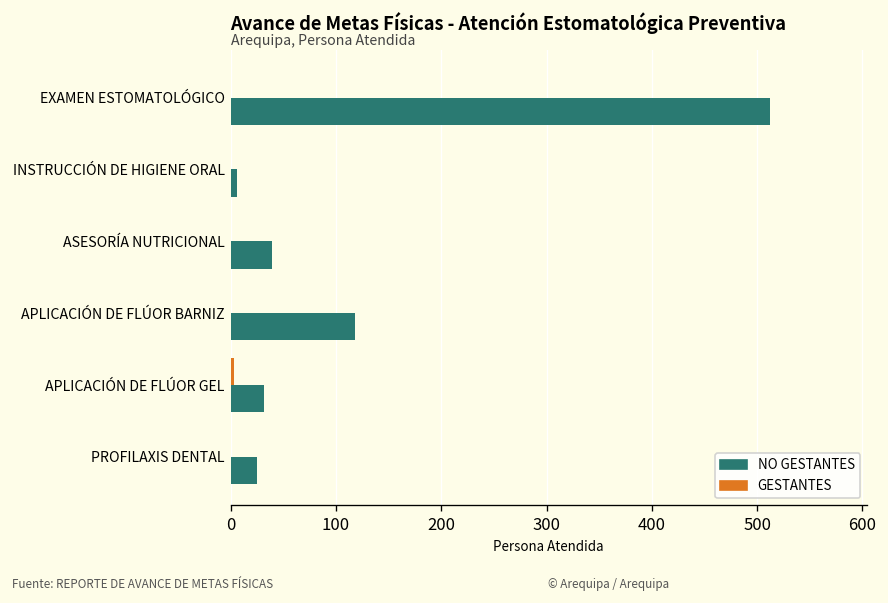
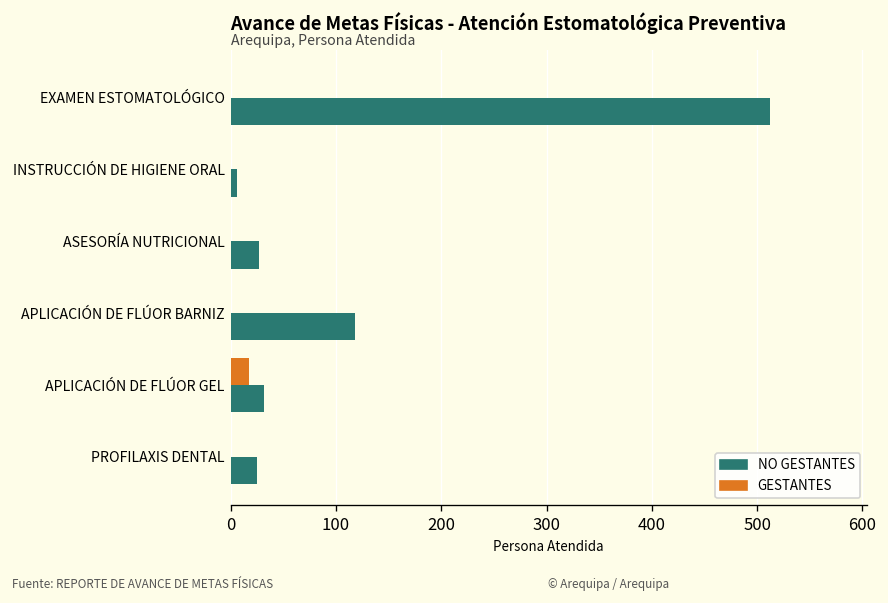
NO GESTANTES, ASESORÍA NUTRICIONAL: 40 -> 30
GESTANTES, APLICACIÓN DE FLÚOR GEL: 0 -> 20
